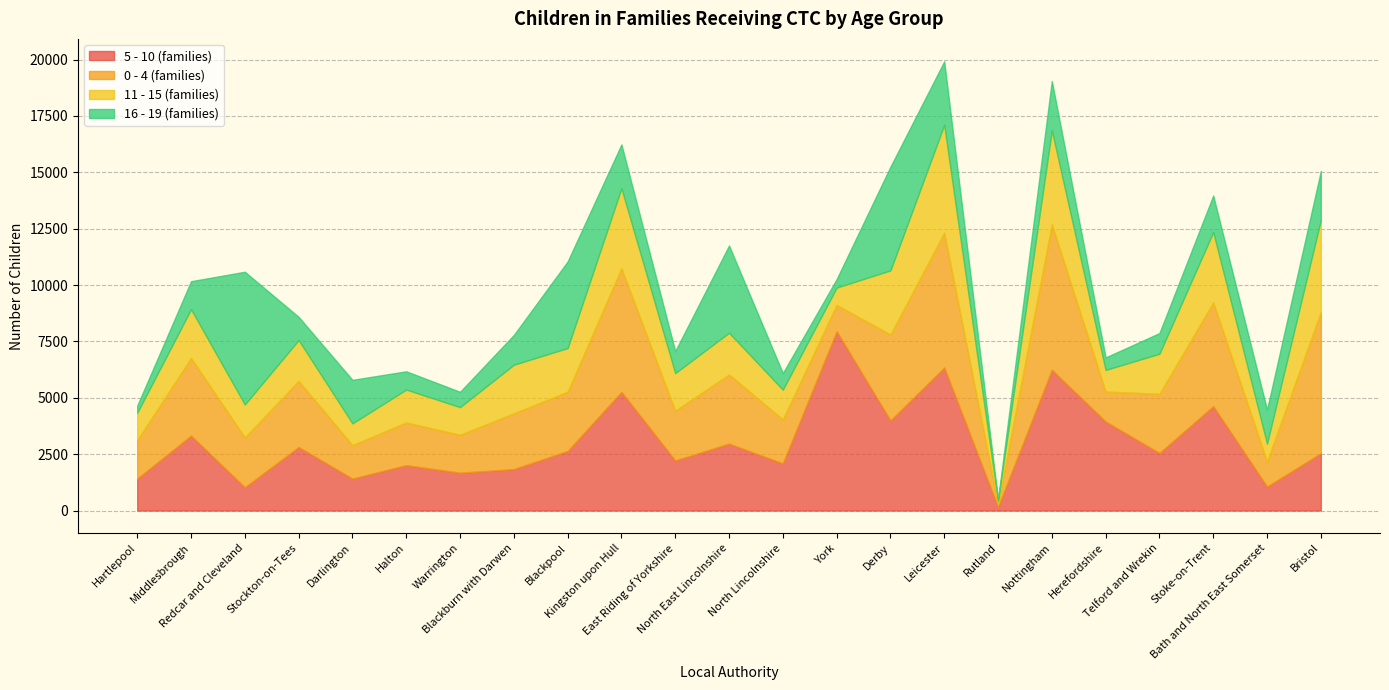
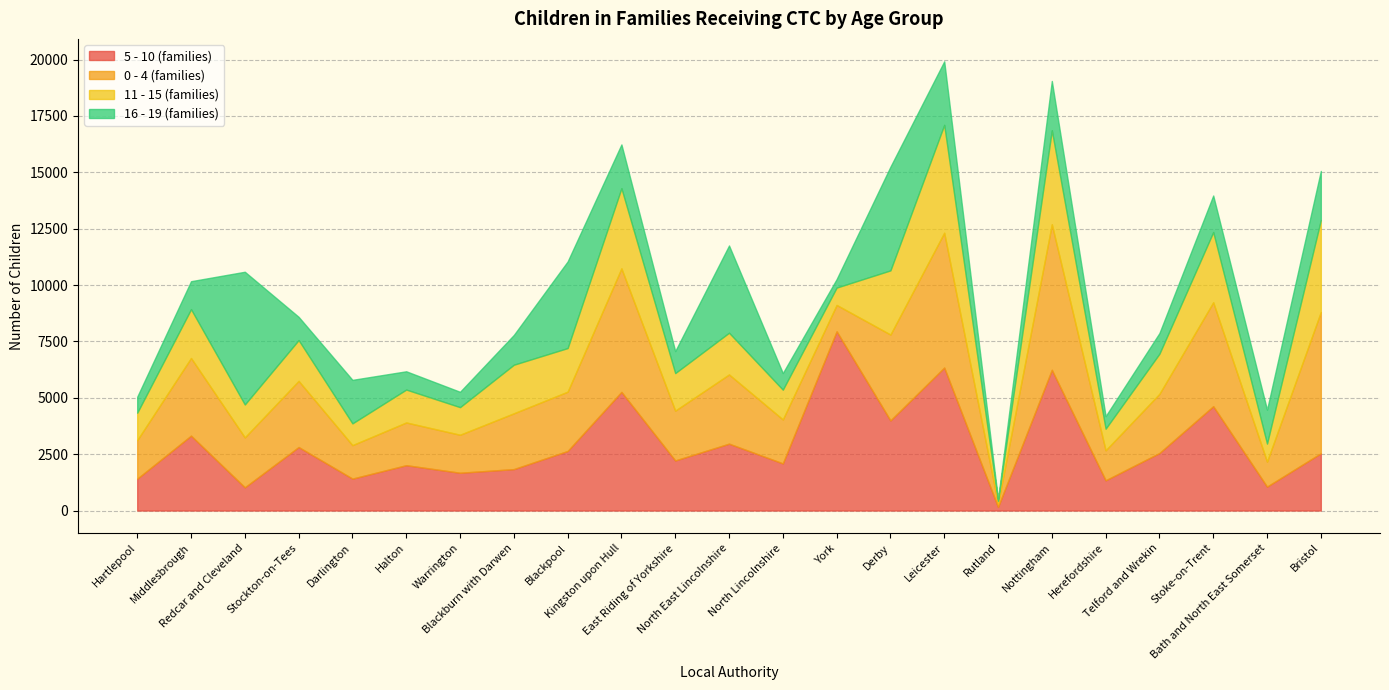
16 - 19 (families), Hartlepool: 300 -> 700
5 - 10 (families), Herefordshire: 3900 -> 1300
